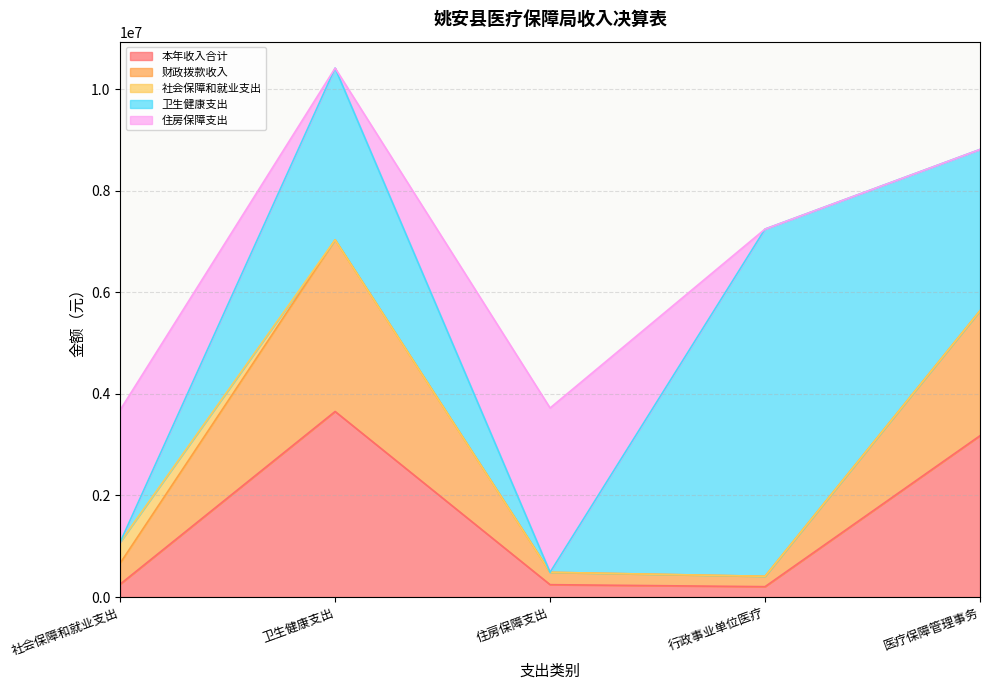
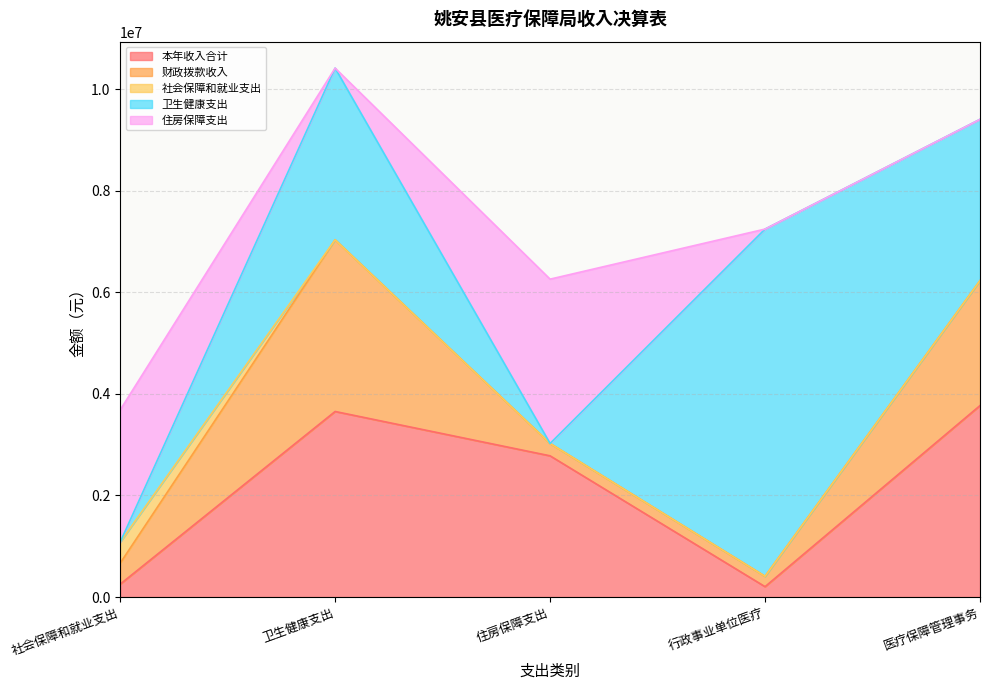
本年收入合计, 住房保障支出: 200000 -> 2800000
本年收入合计, 医疗保障管理事务: 3200000 -> 3800000
